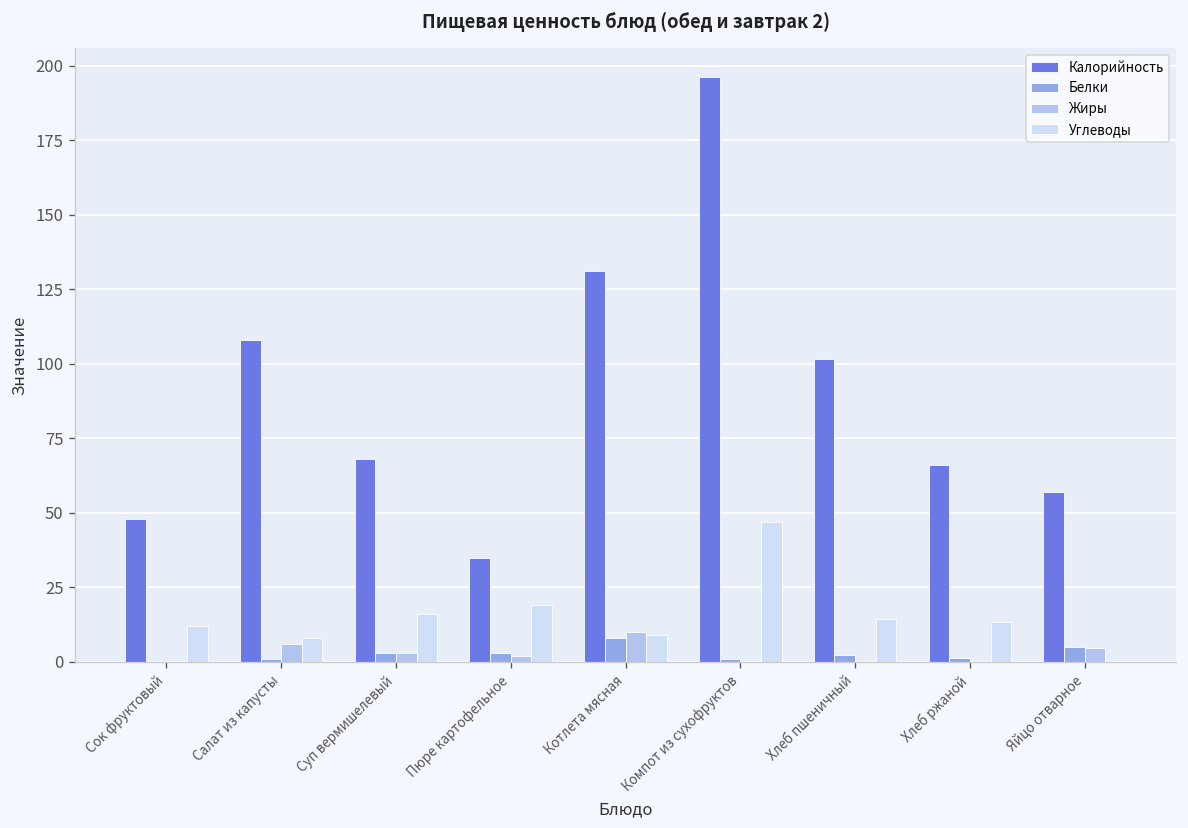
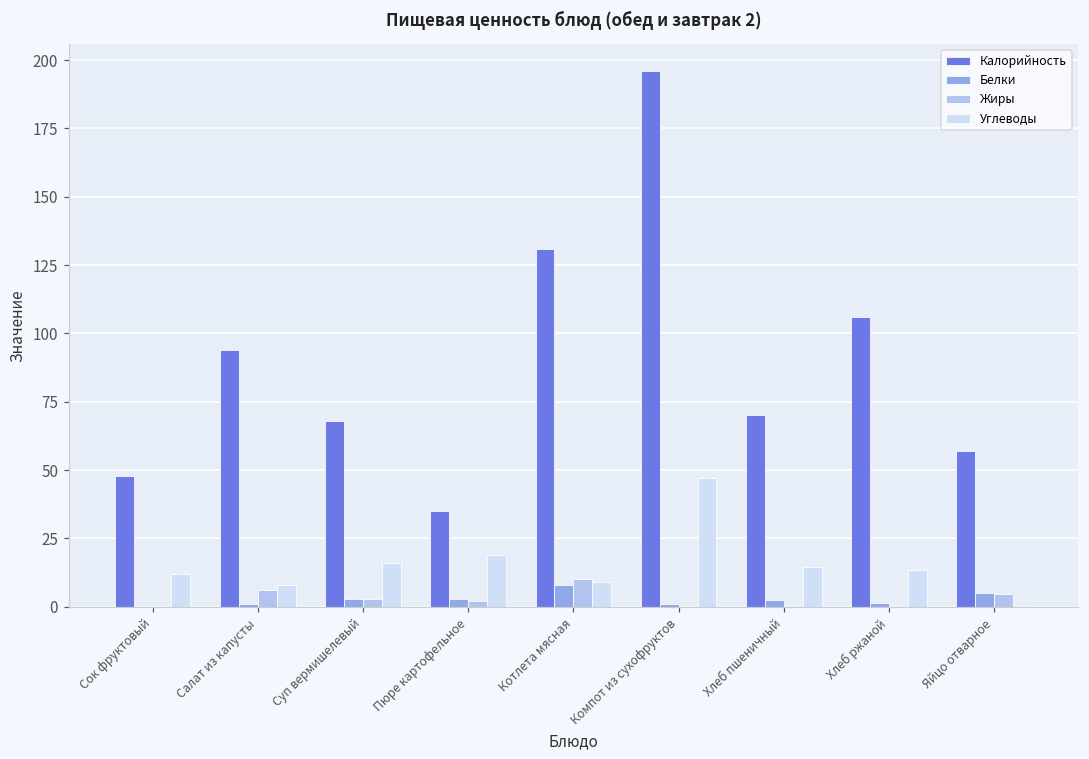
Калорийность, Салат из капусты: 108 -> 94
Калорийность, Хлеб пшеничный: 102 -> 70
Калорийность, Хлеб ржаной: 66 -> 106
